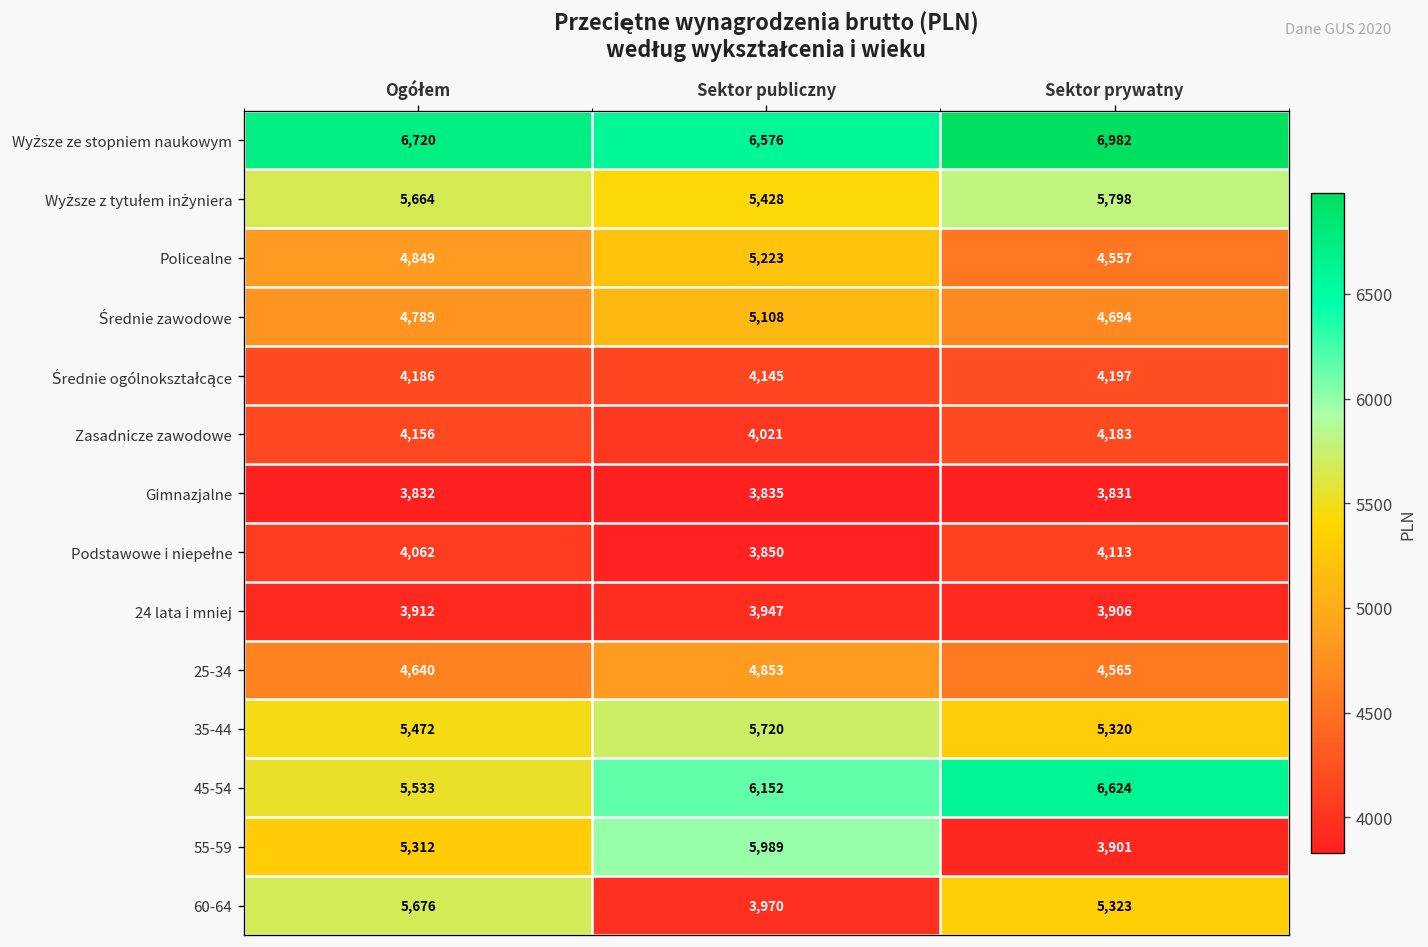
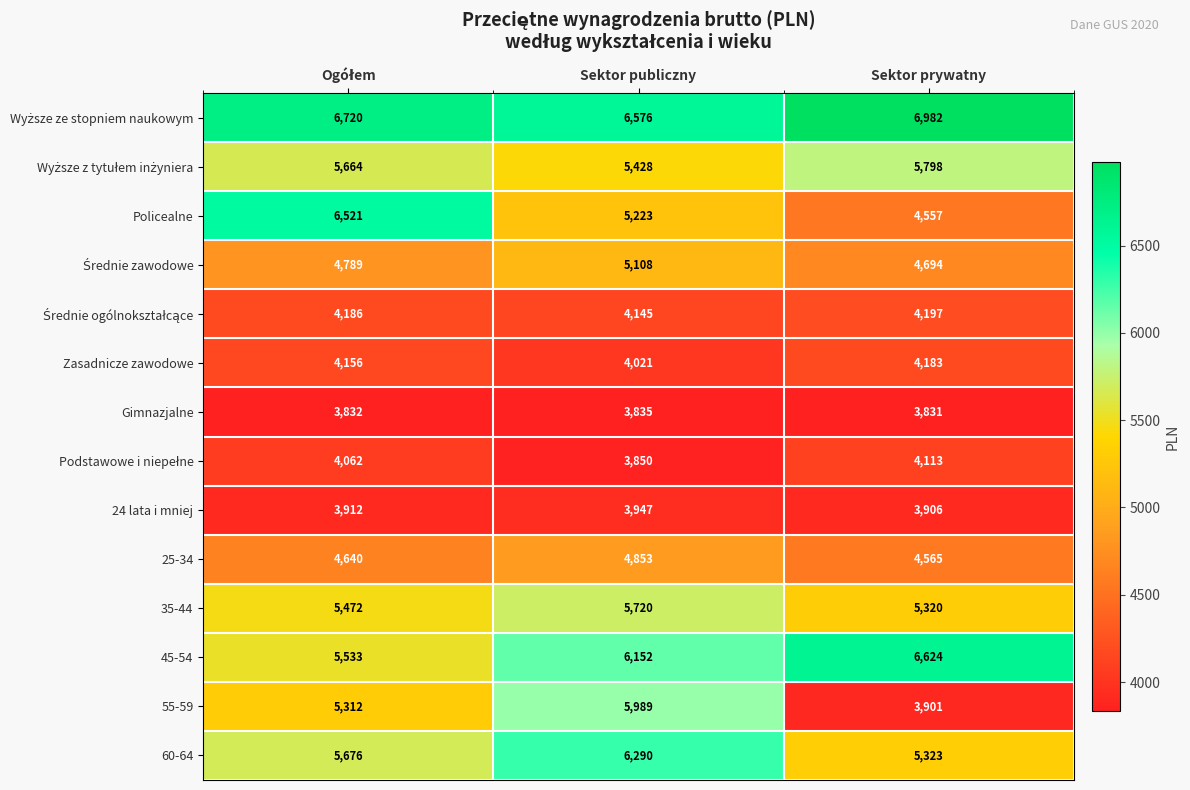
Policealne, Ogółem: 4,849 -> 6,521
60-64, Sektor publiczny: 3,970 -> 6,290
